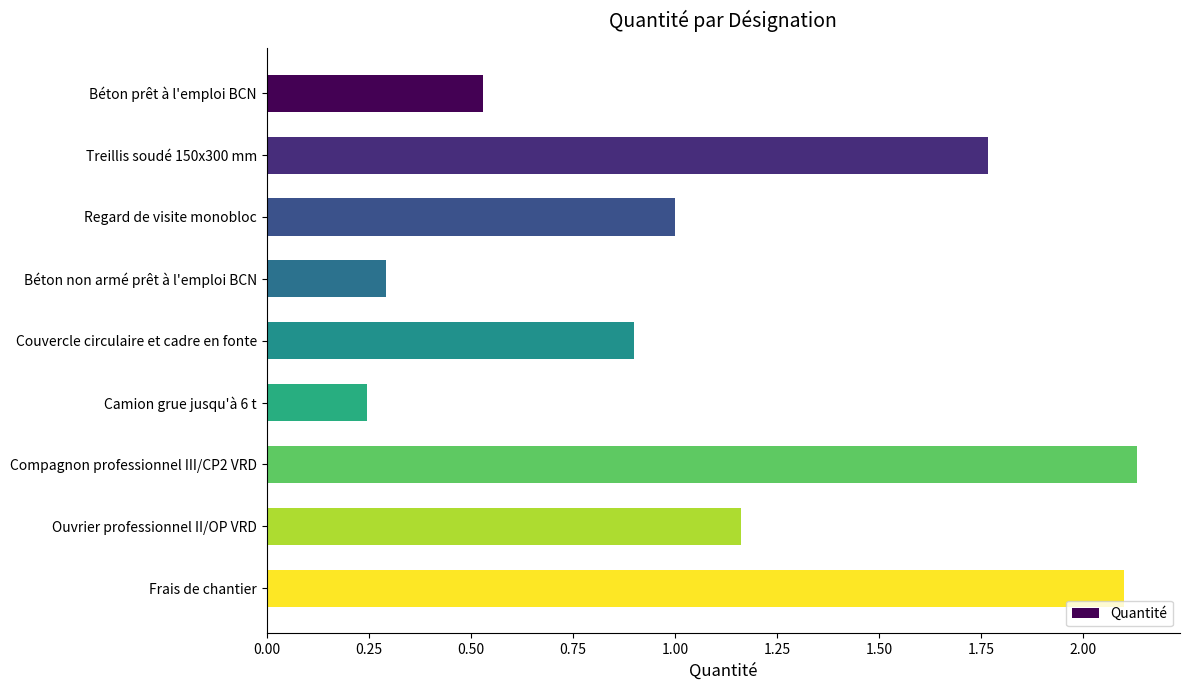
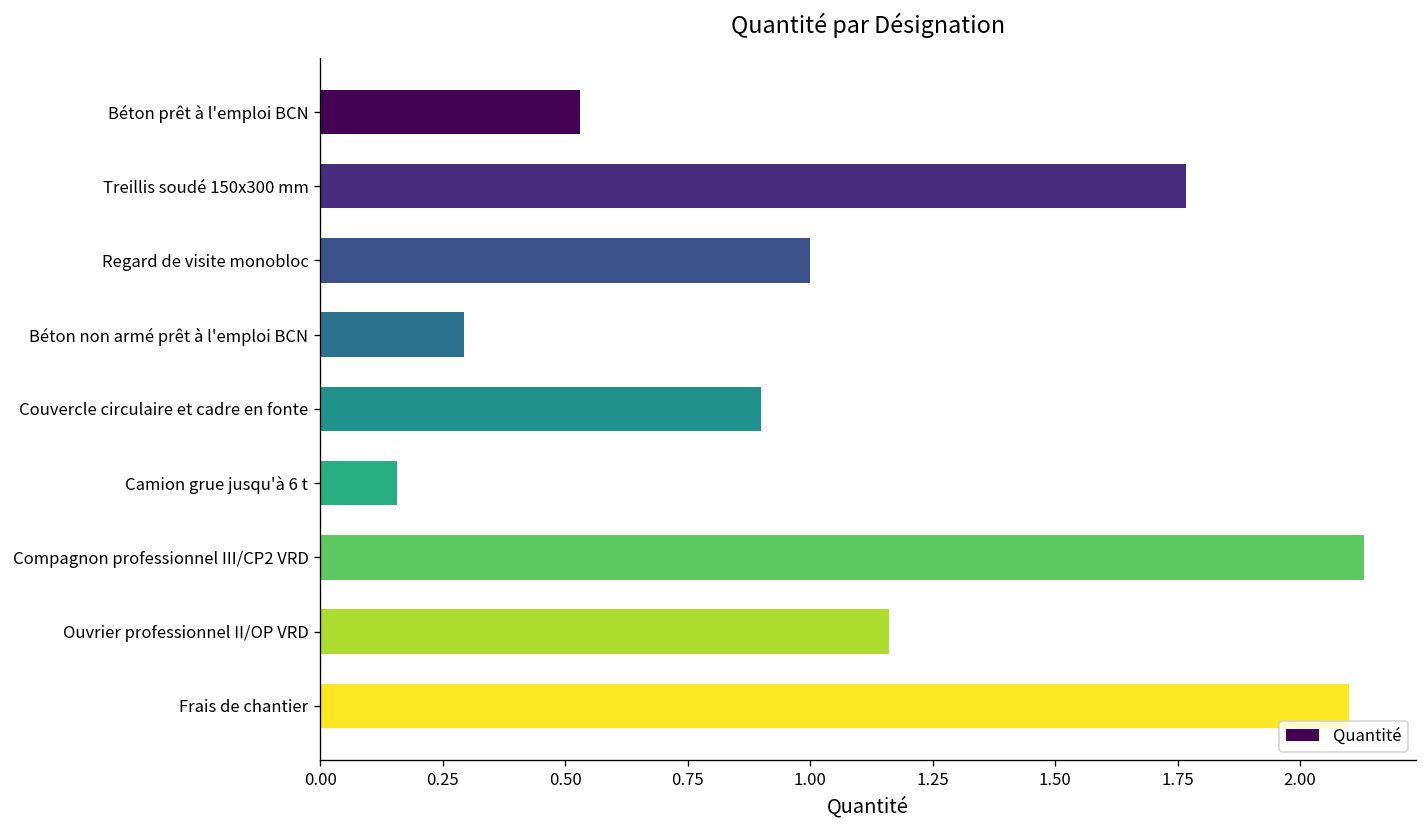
Camion grue jusqu'à 6 t: 0.25 -> 0.16
